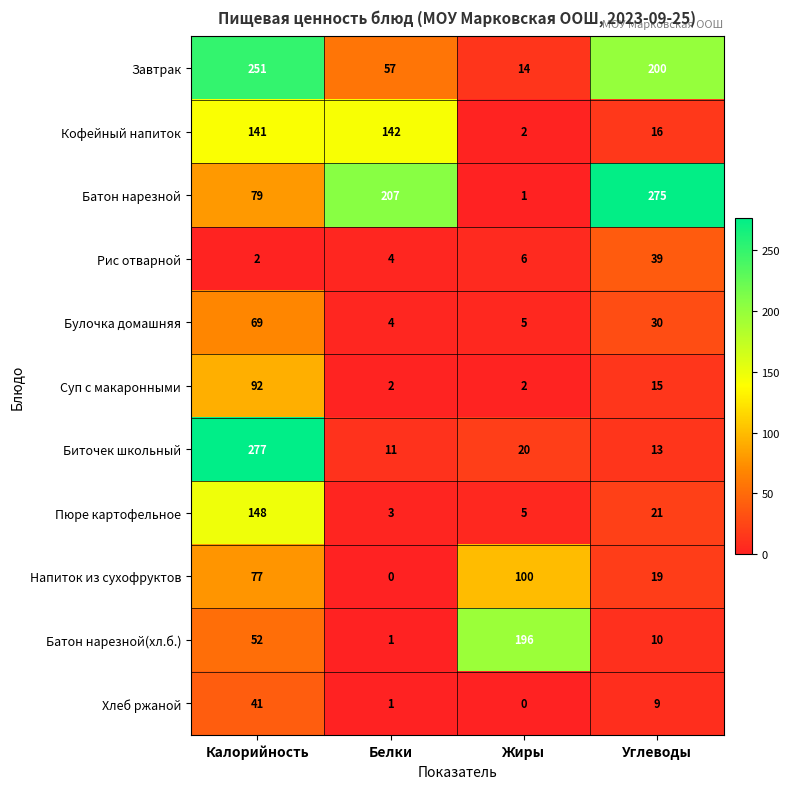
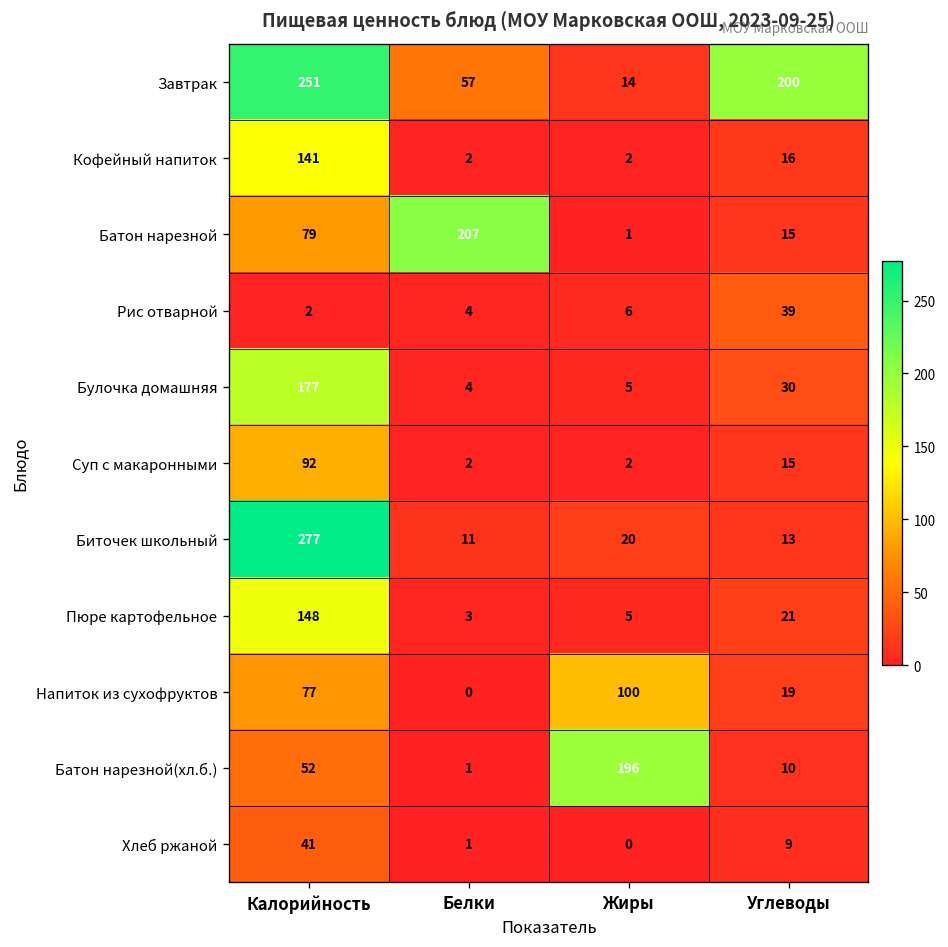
Кофейный напиток, Белки: 142 -> 2
Батон нарезной, Углеводы: 275 -> 15
Булочка домашняя, Калорийность: 69 -> 177
